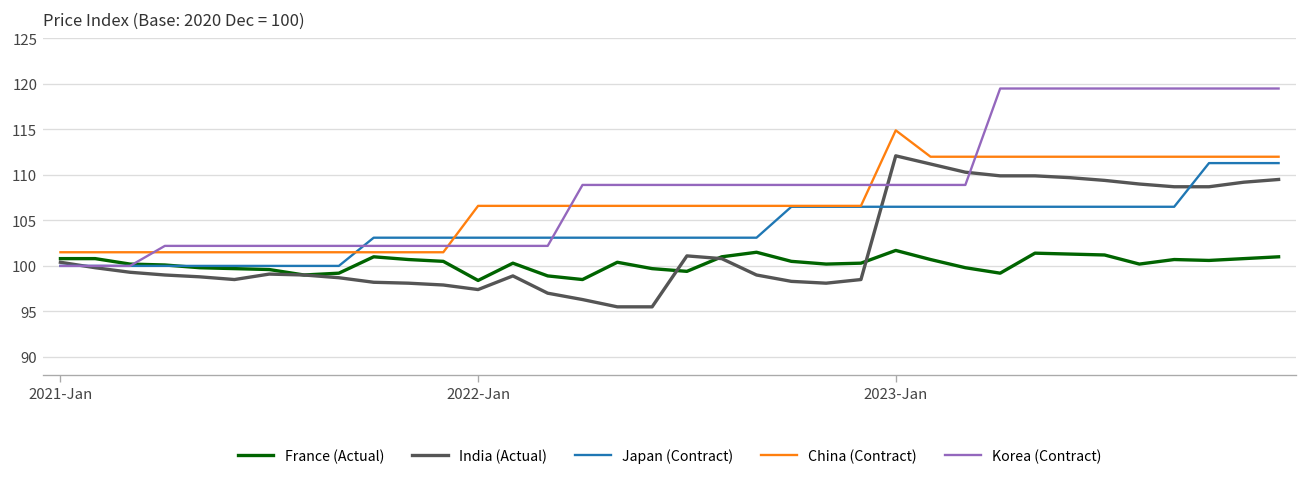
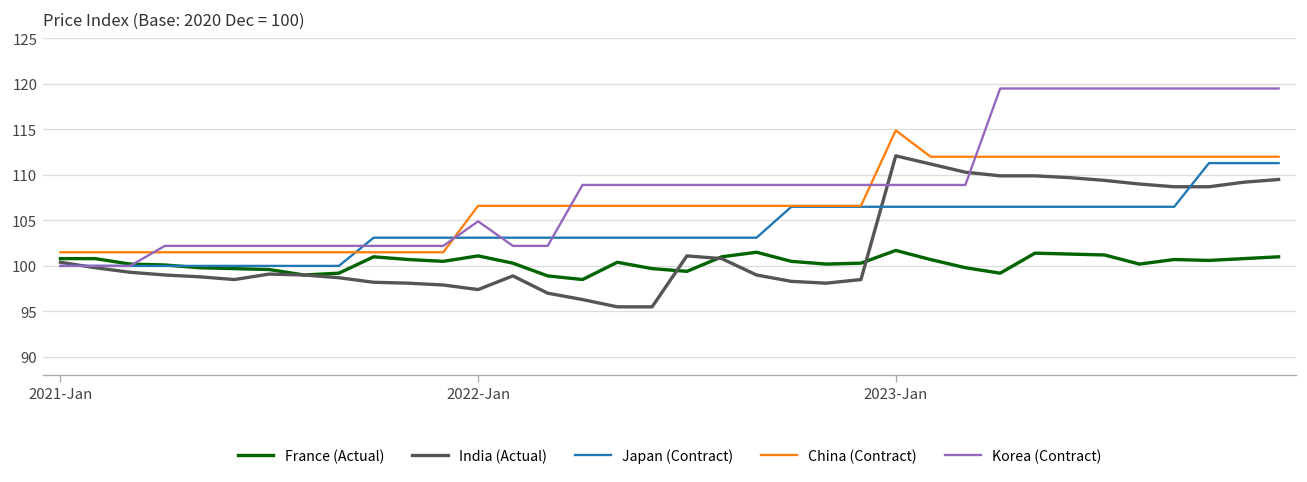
France (Actual), 2022-Jan: 98 -> 101
Korea (Contract), 2022-Jan: 102 -> 105
